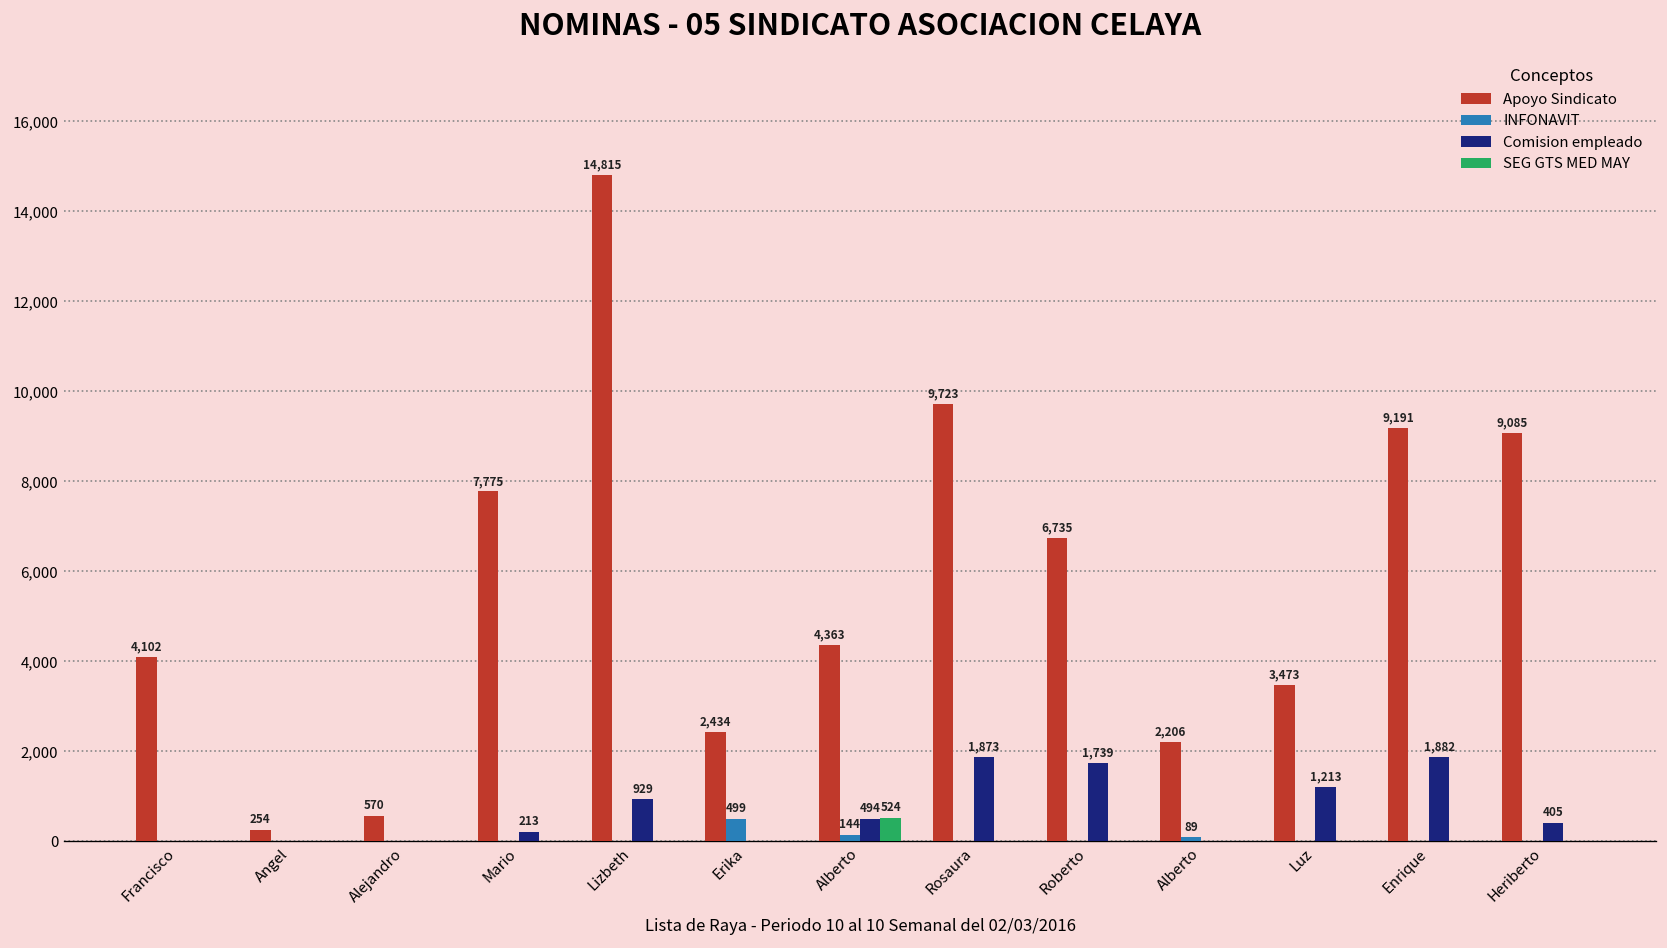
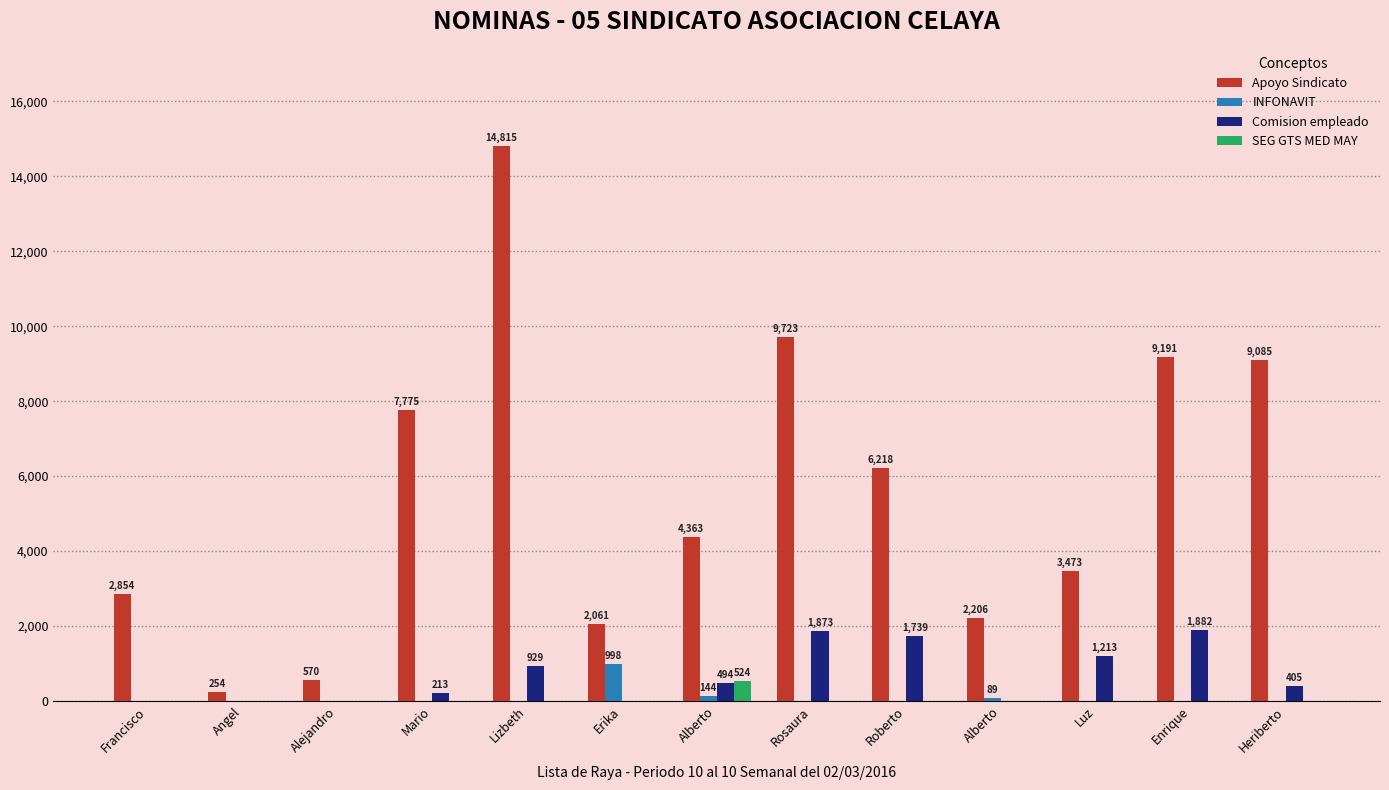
Apoyo Sindicato, Francisco: 4,102 -> 2,854
Apoyo Sindicato, Erika: 2,434 -> 2,061
INFONAVIT, Erika: 499 -> 998
Apoyo Sindicato, Roberto: 6,735 -> 6,218
